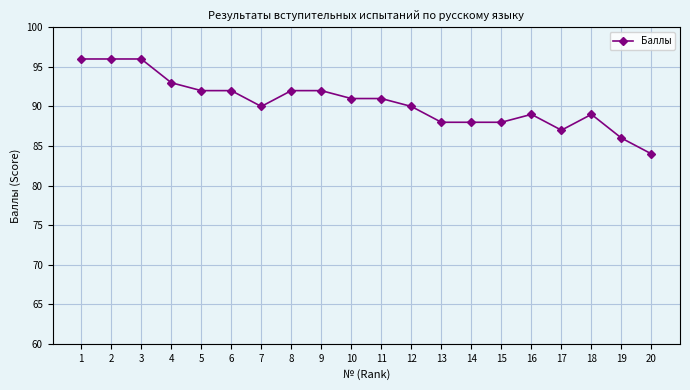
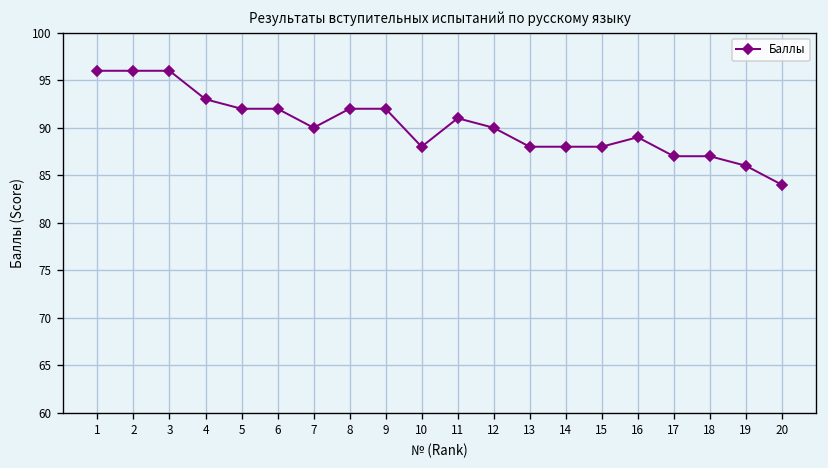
10: 91 -> 88
18: 89 -> 87
